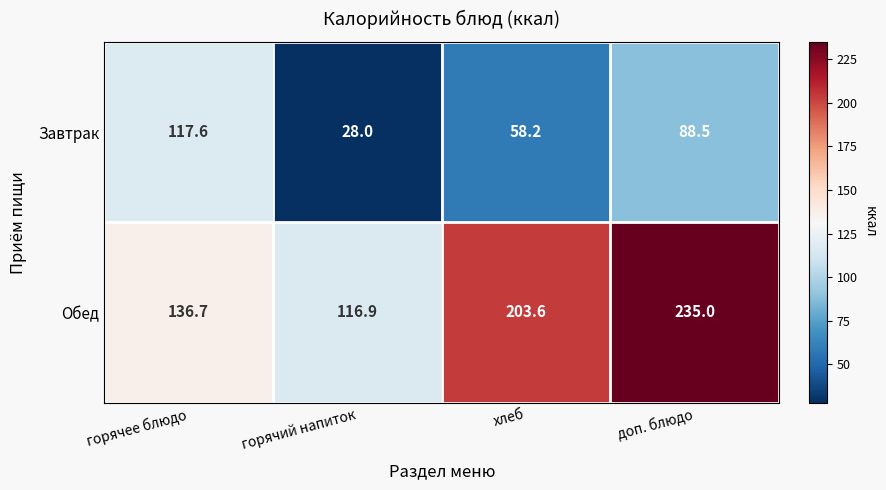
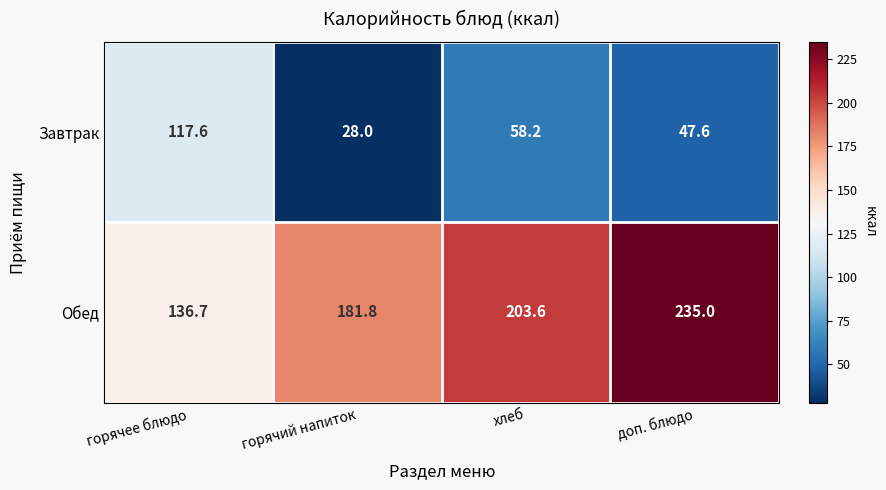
Завтрак, доп. блюдо: 88.5 -> 47.6
Обед, горячий напиток: 116.9 -> 181.8
